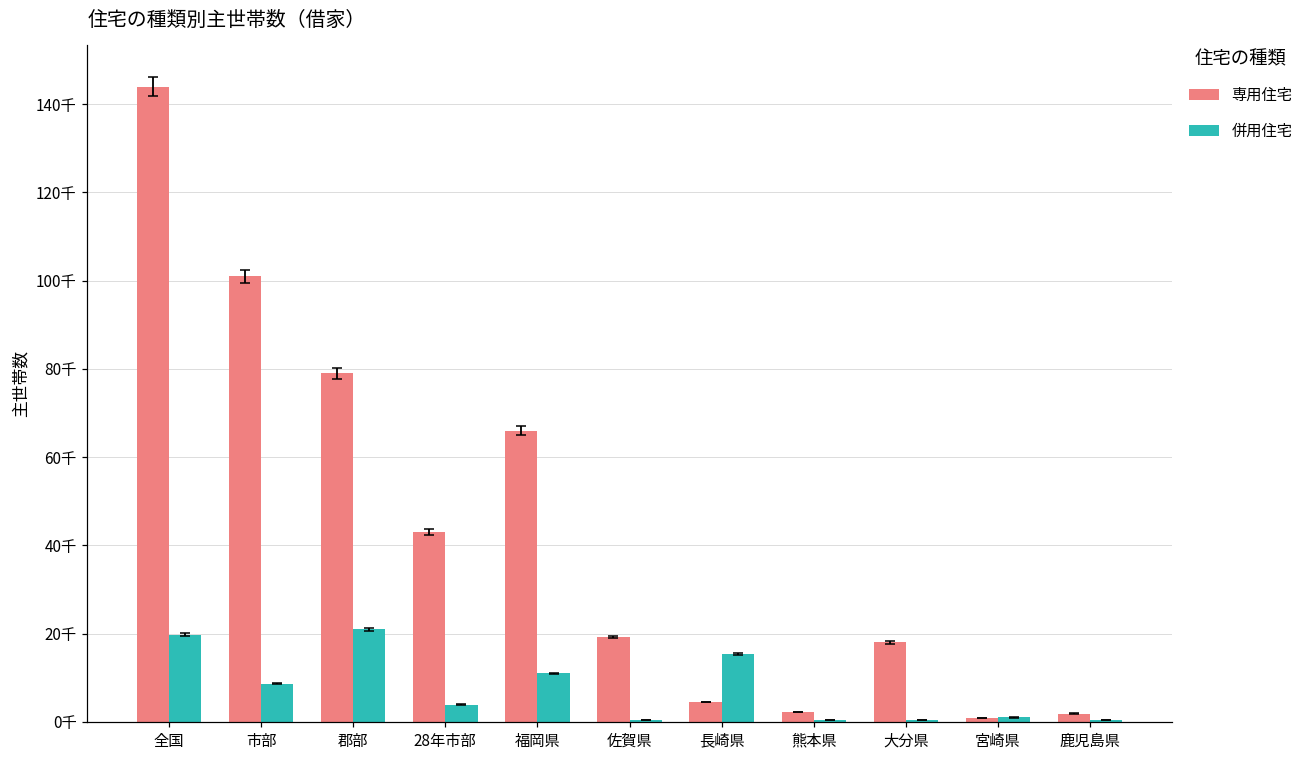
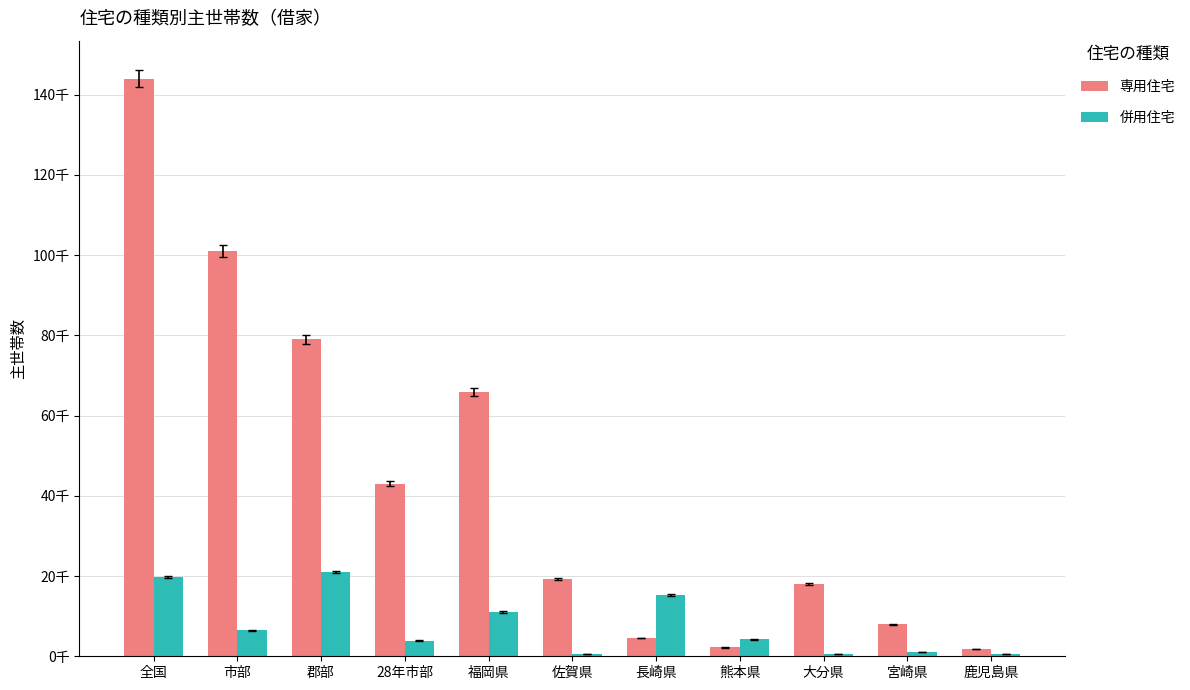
併用住宅, 市部: 9千 -> 7千
併用住宅, 熊本県: 1千 -> 4千
専用住宅, 宮崎県: 1千 -> 8千
